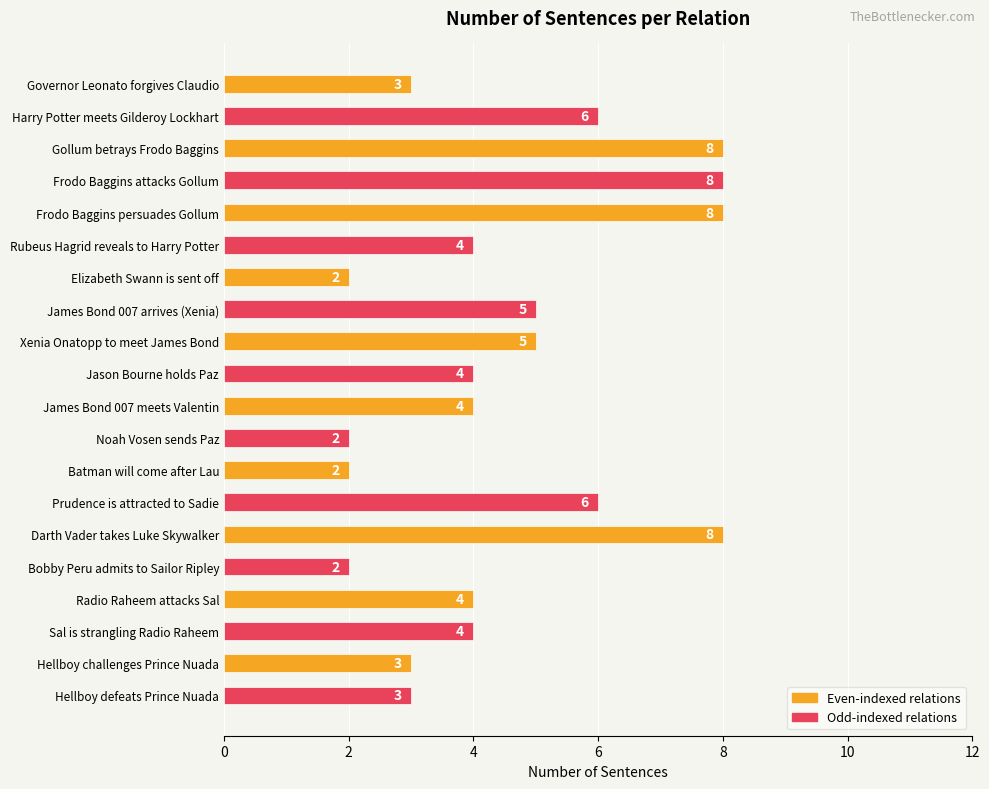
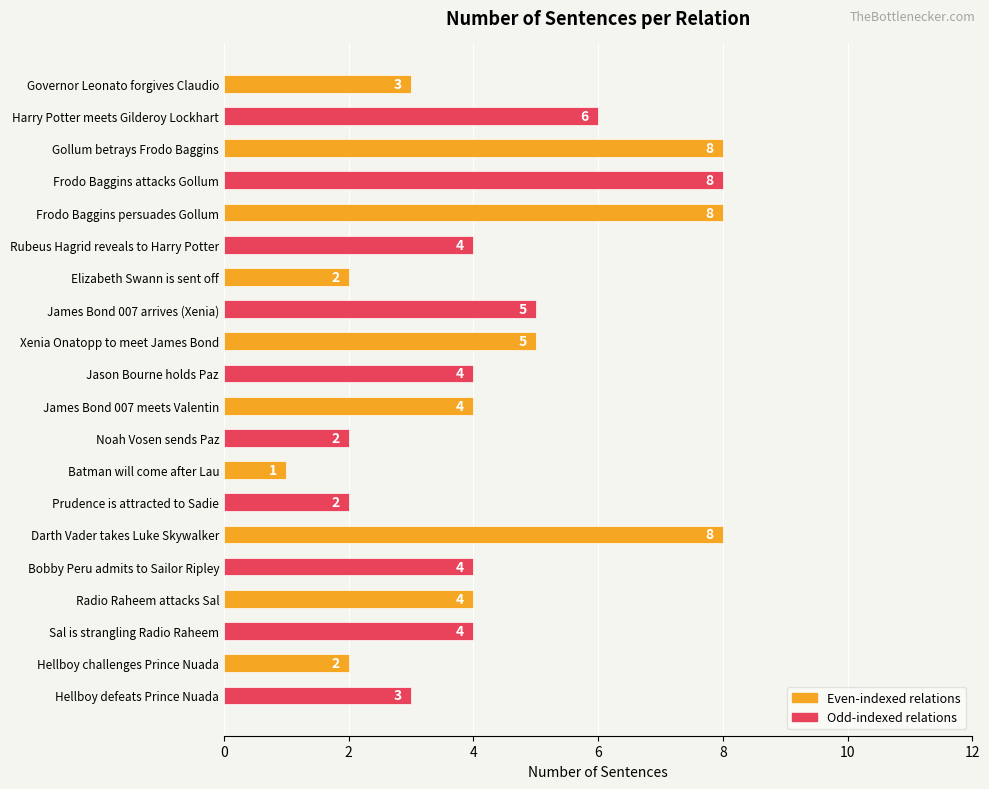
Batman will come after Lau: 2 -> 1
Prudence is attracted to Sadie: 6 -> 2
Bobby Peru admits to Sailor Ripley: 2 -> 4
Hellboy challenges Prince Nuada: 3 -> 2
